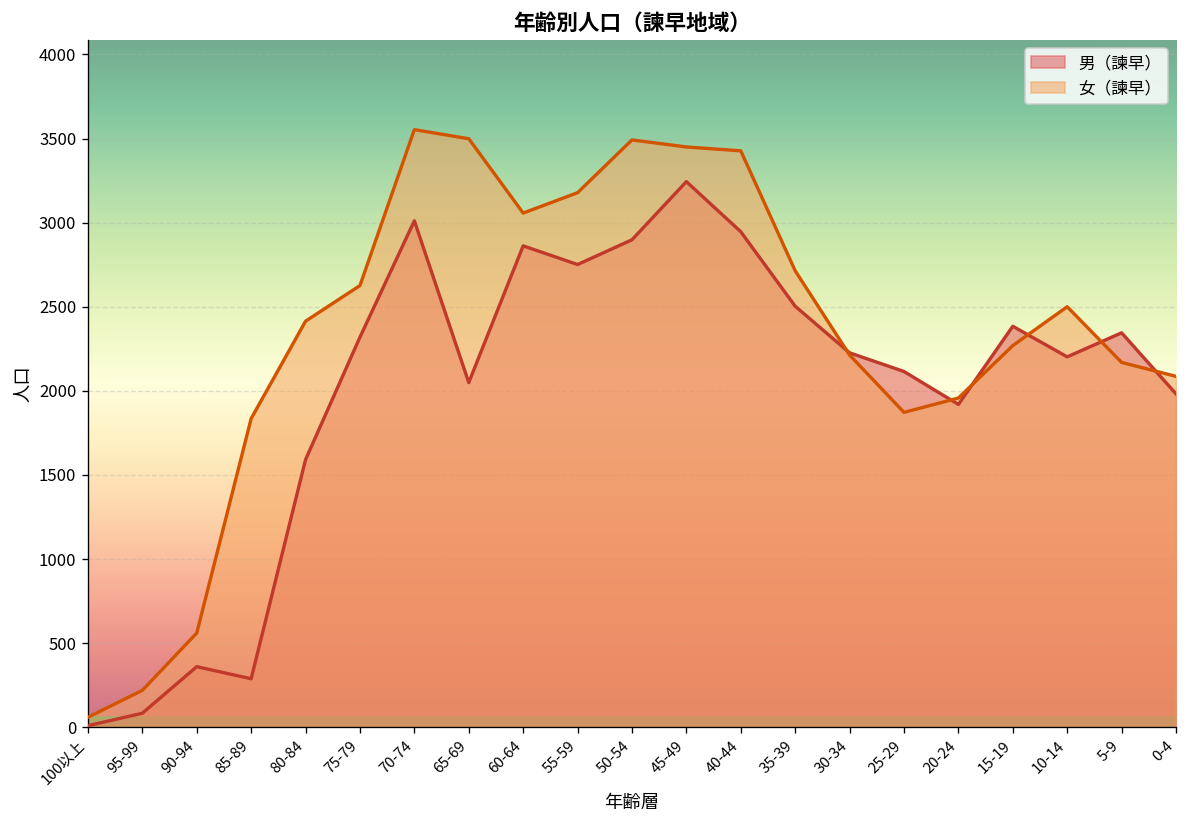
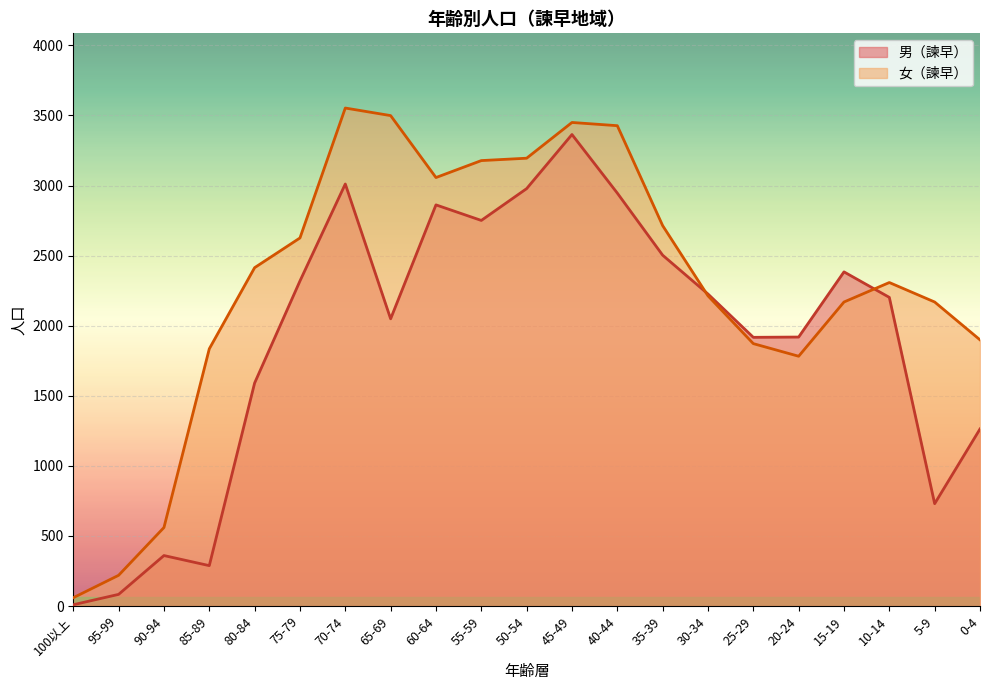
男（諫早）, 50-54: 2900 -> 2980
女（諫早）, 50-54: 3490 -> 3200
男（諫早）, 45-49: 3240 -> 3360
男（諫早）, 25-29: 2120 -> 1920
女（諫早）, 20-24: 1960 -> 1780
女（諫早）, 15-19: 2270 -> 2170
女（諫早）, 10-14: 2500 -> 2310
男（諫早）, 5-9: 2350 -> 730
男（諫早）, 0-4: 1980 -> 1260
女（諫早）, 0-4: 2090 -> 1900
